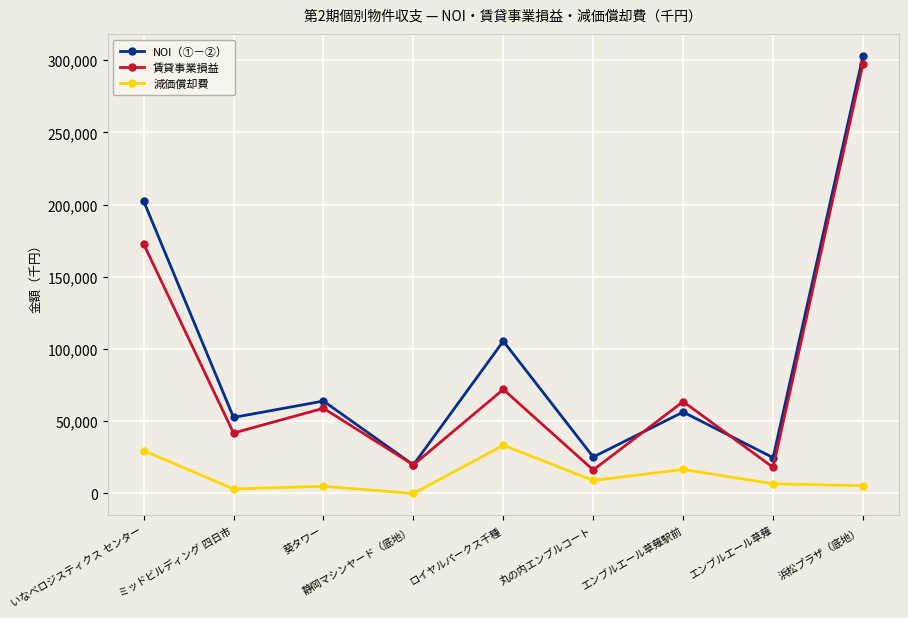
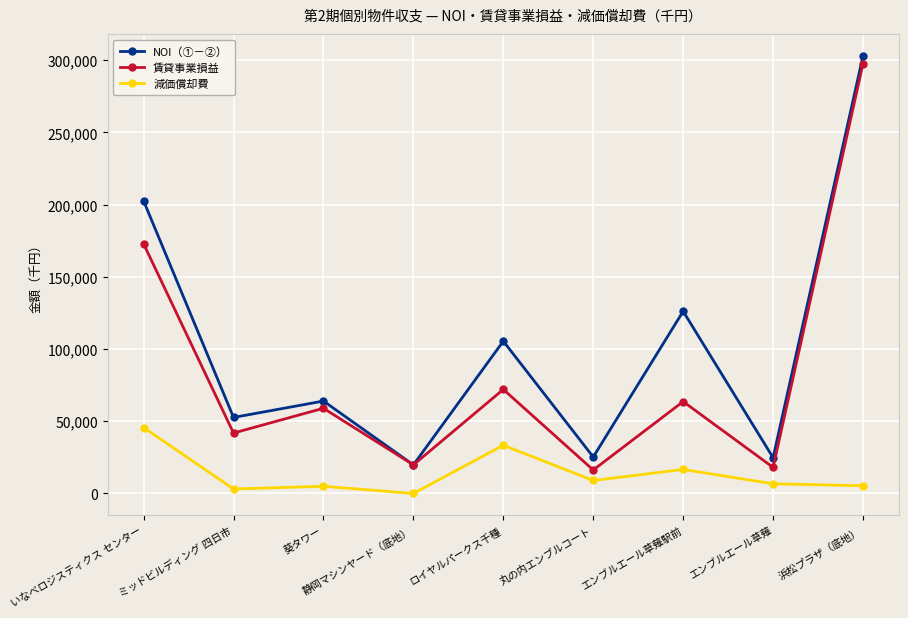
減価償却費, いなべロジスティクス センター: 30,000 -> 46,000
NOI（①－②）, エンブルエール草薙駅前: 56,000 -> 126,000
